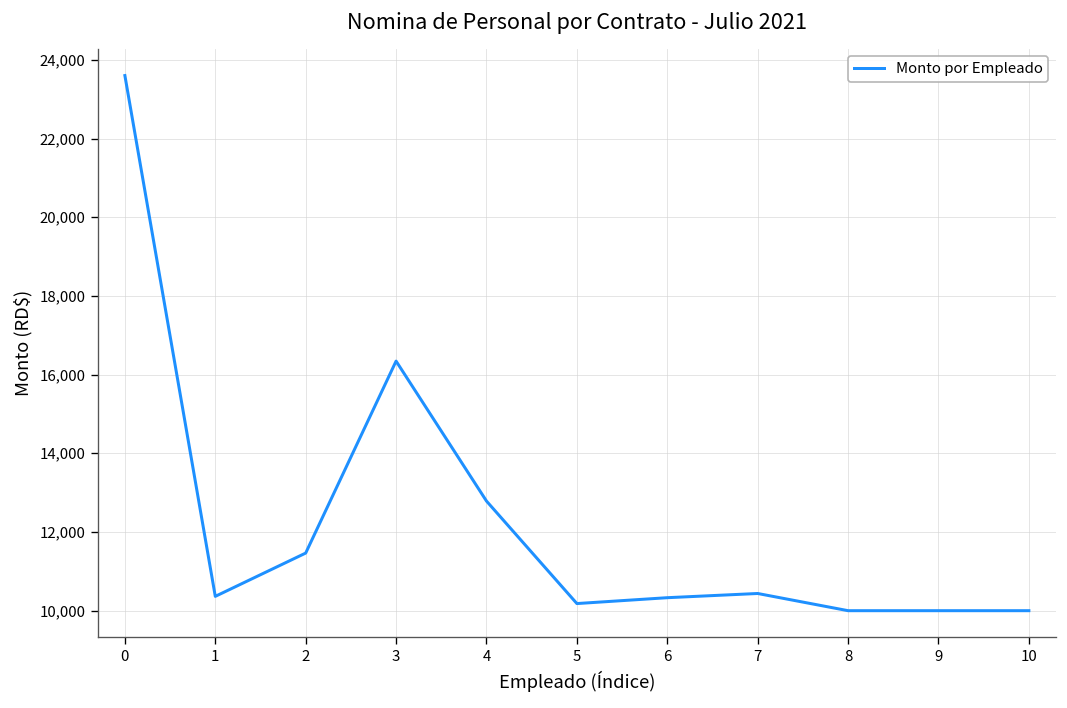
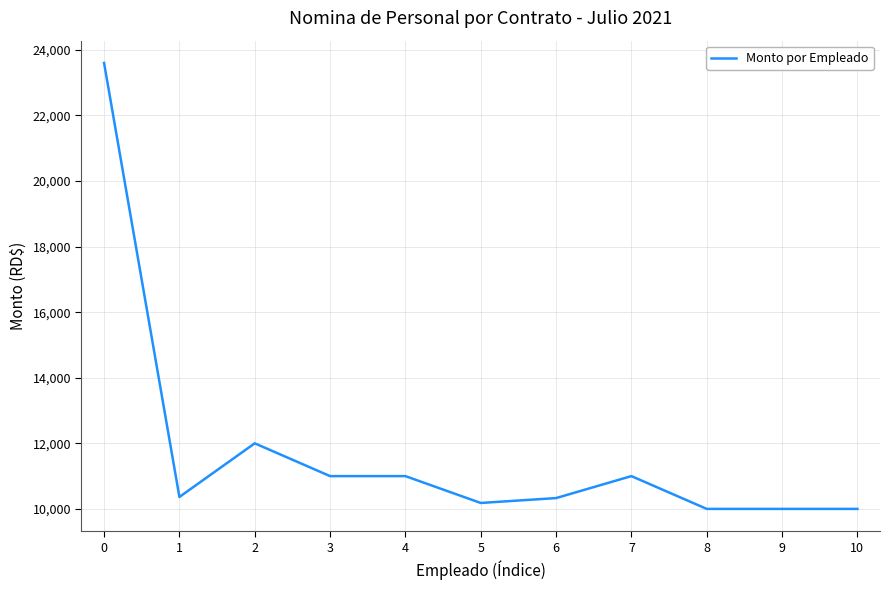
2: 11,500 -> 12,000
3: 16,300 -> 11,000
4: 12,800 -> 11,000
7: 10,400 -> 11,000
